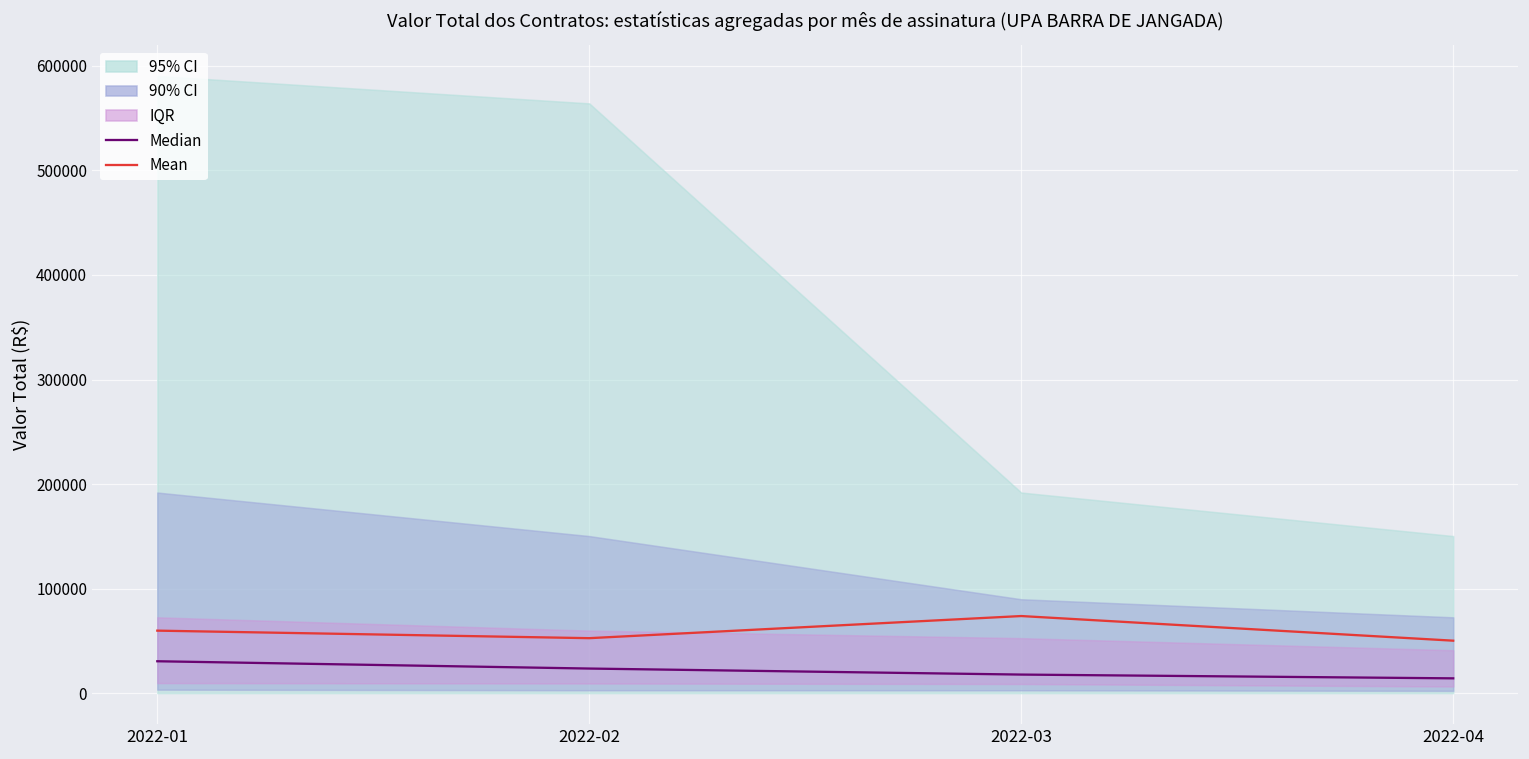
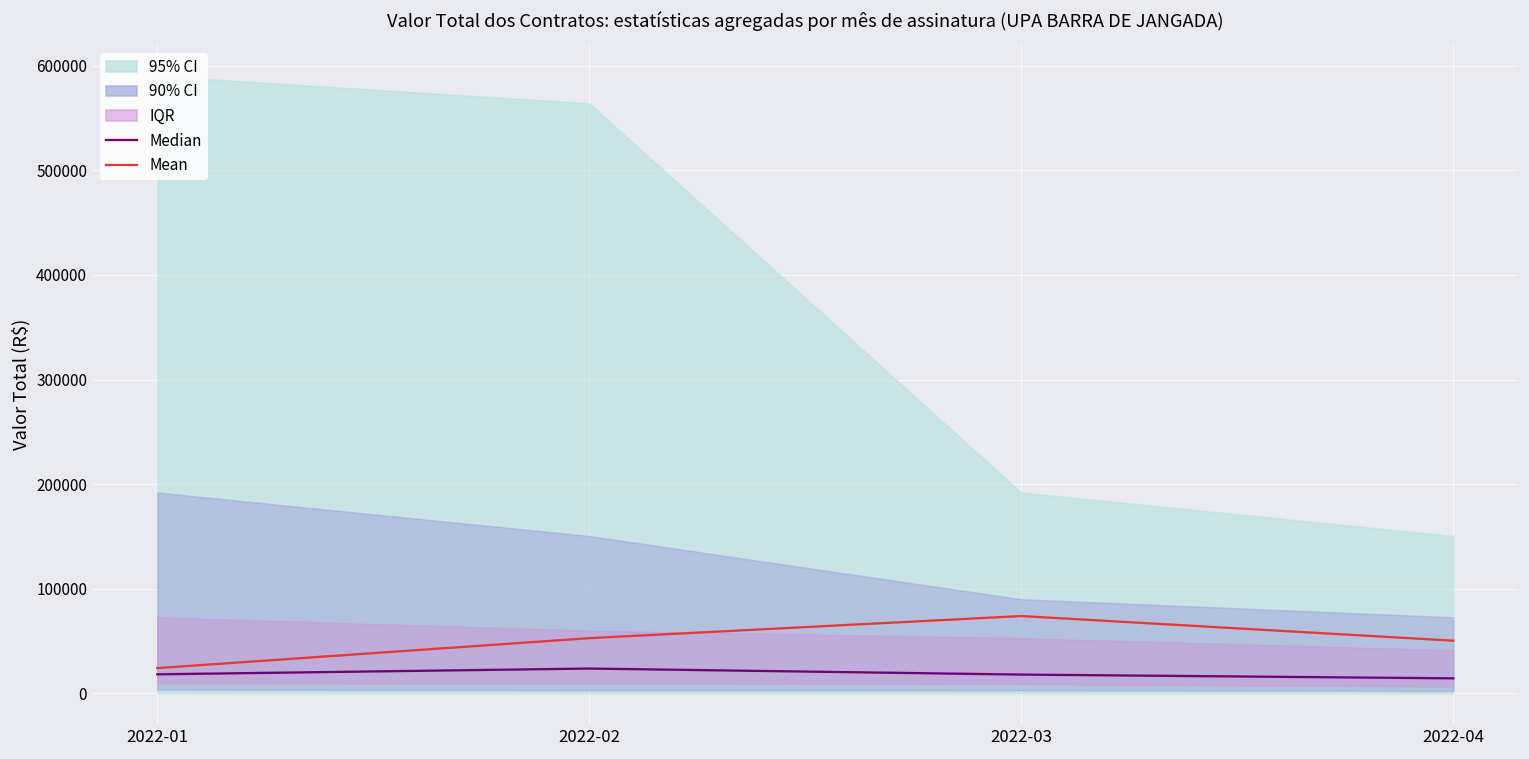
Median, 2022-01: 30000 -> 20000
Mean, 2022-01: 60000 -> 20000
